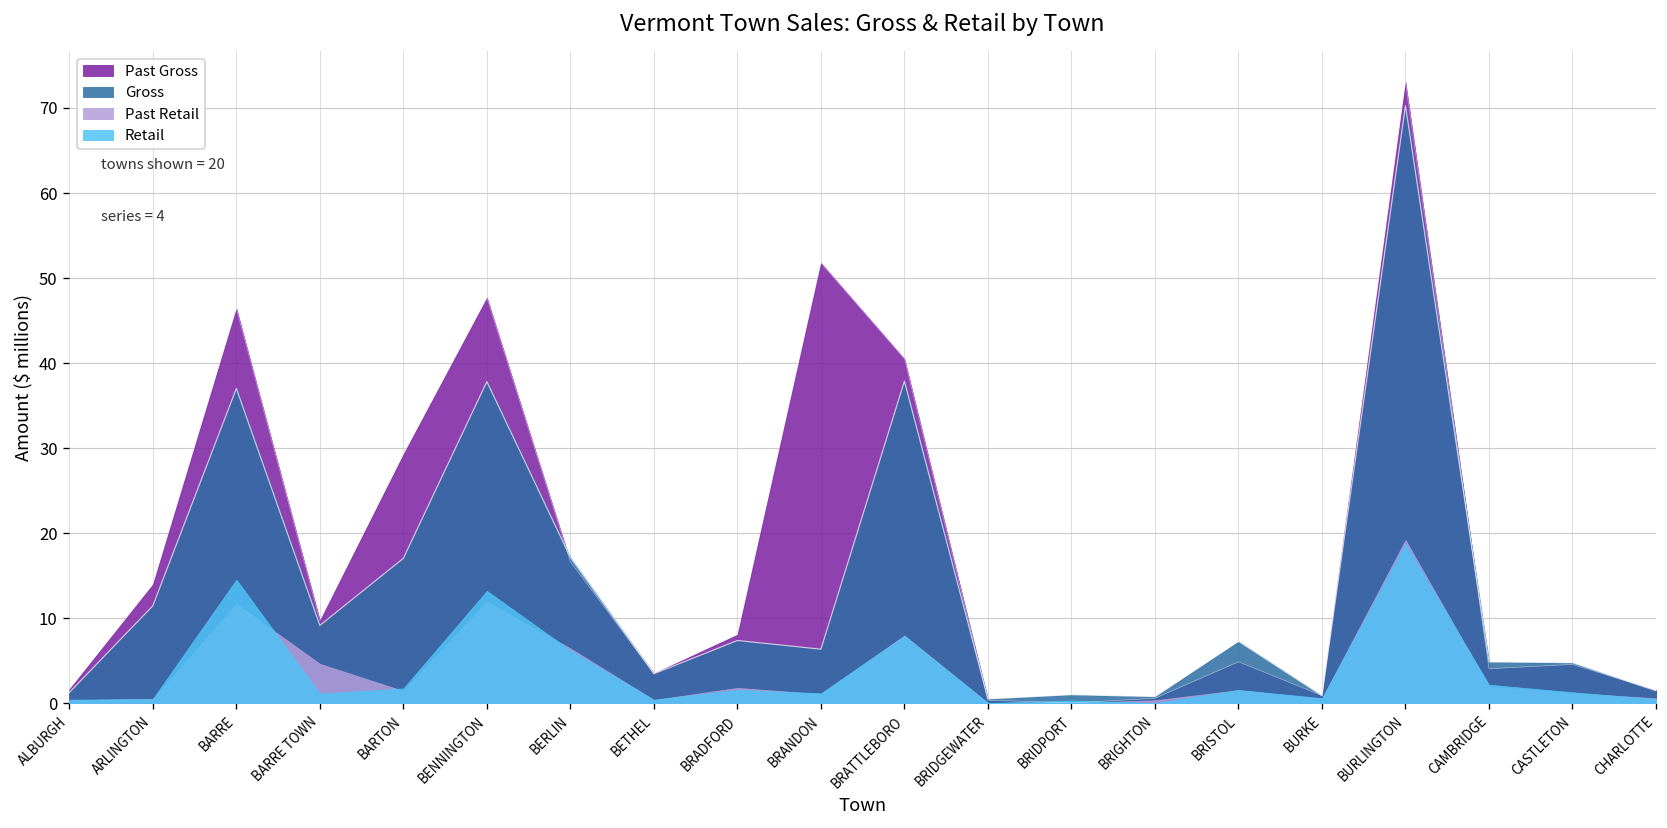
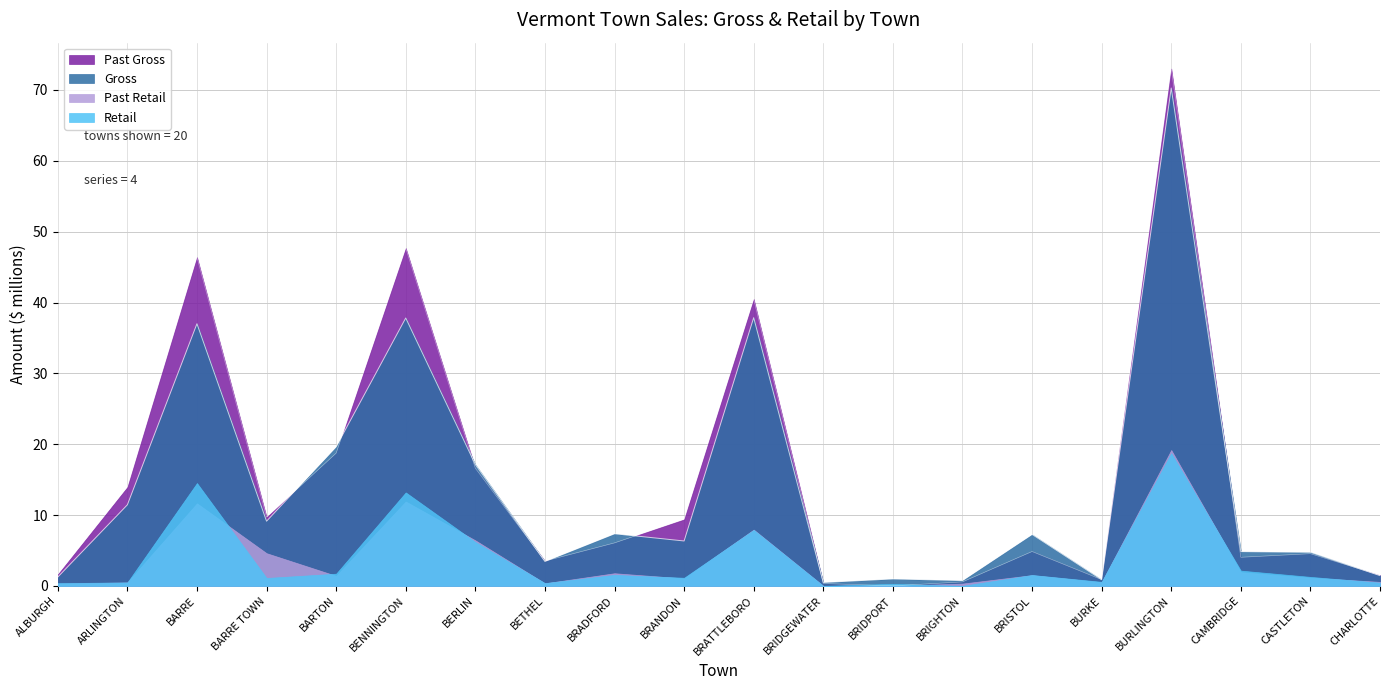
Past Gross, BARTON: 29 -> 19
Gross, BARTON: 17 -> 20
Past Gross, BRADFORD: 8 -> 6
Past Gross, BRANDON: 52 -> 9
